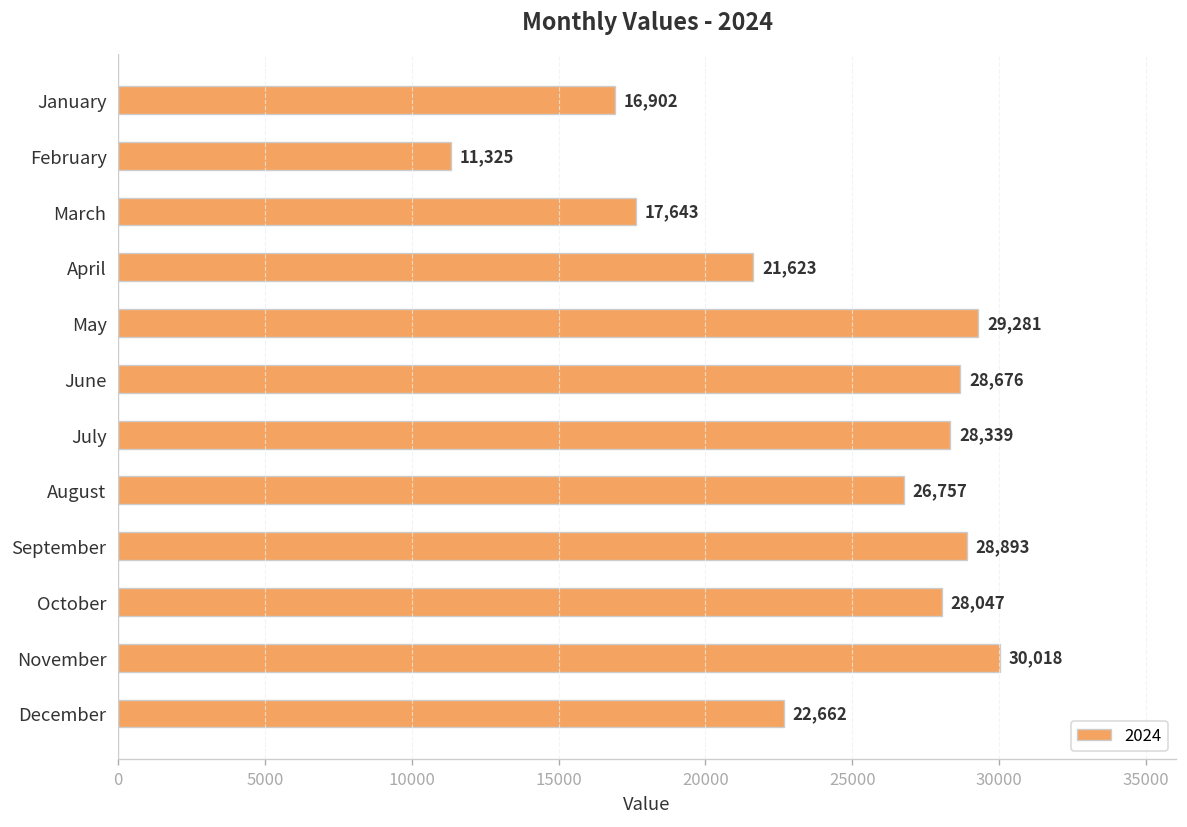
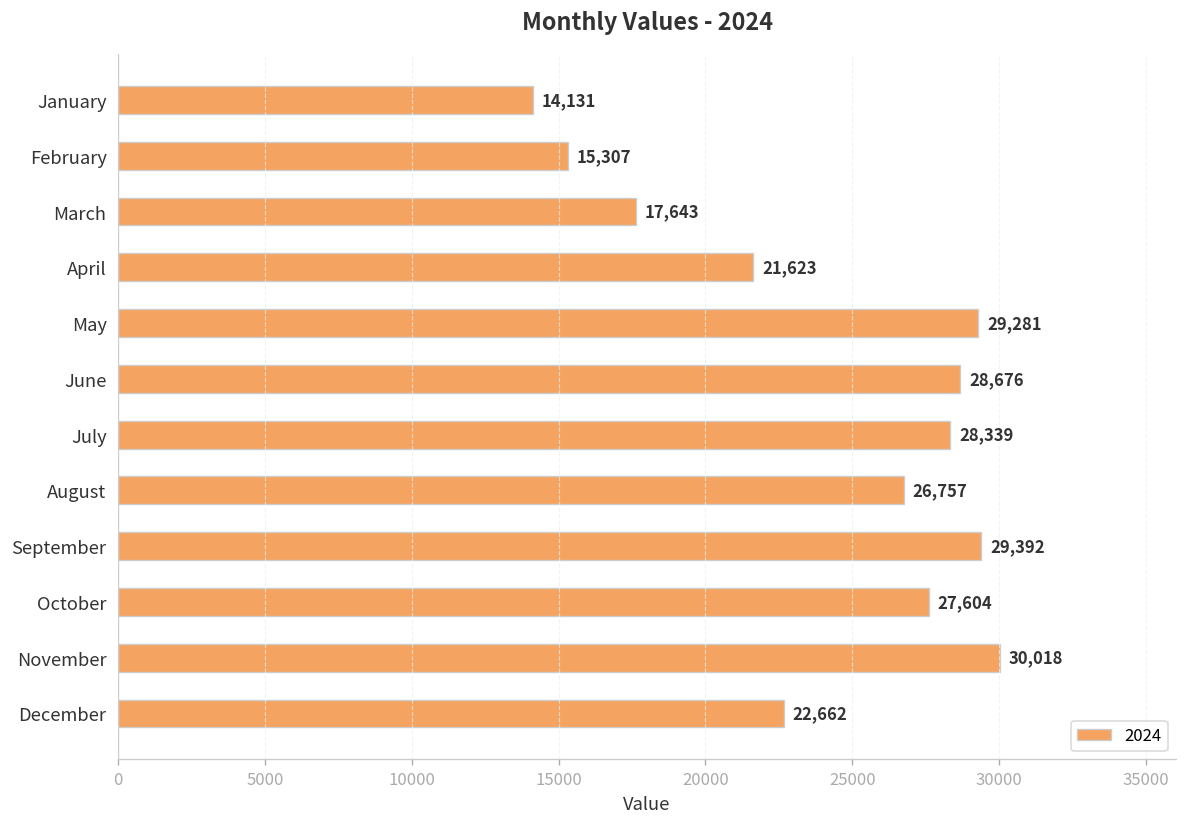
January: 16,902 -> 14,131
February: 11,325 -> 15,307
September: 28,893 -> 29,392
October: 28,047 -> 27,604
